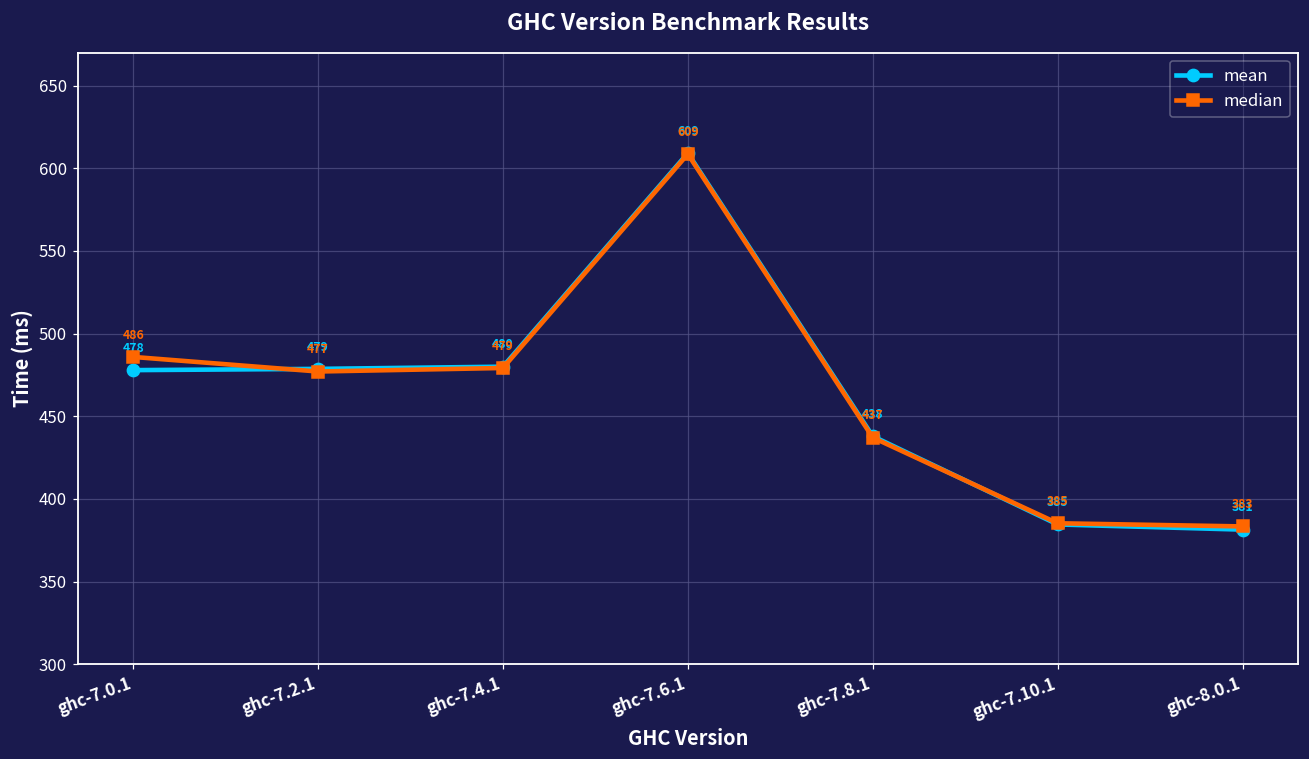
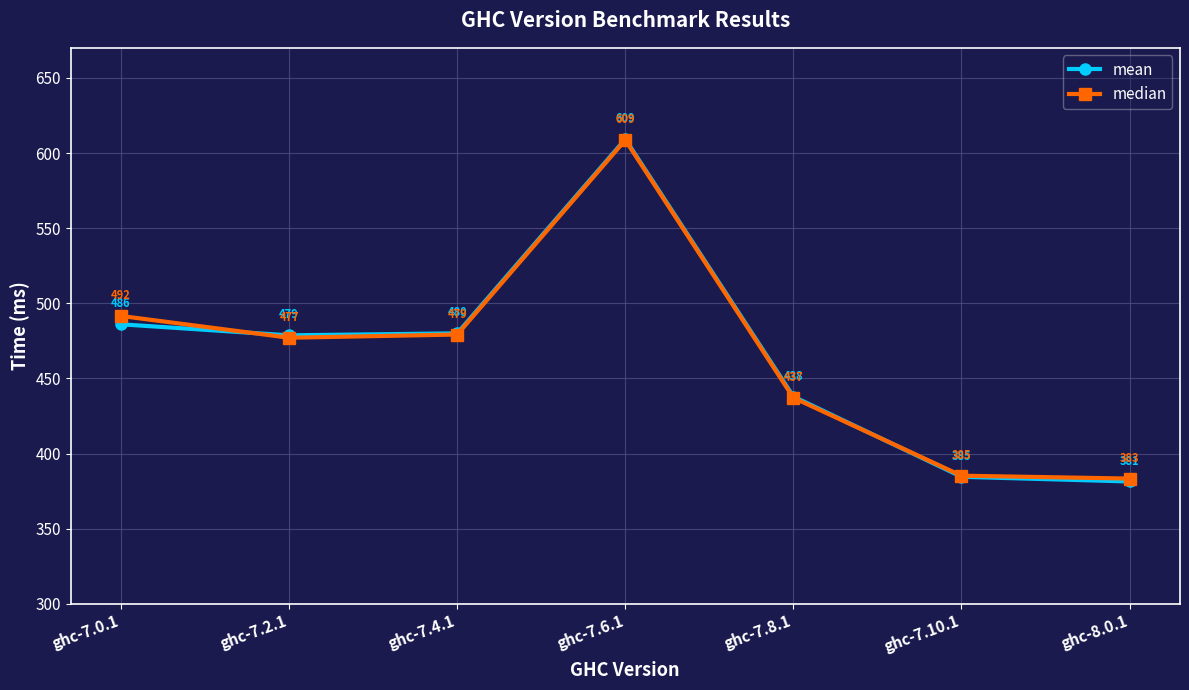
mean, ghc-7.0.1: 478 -> 486
median, ghc-7.0.1: 486 -> 492
